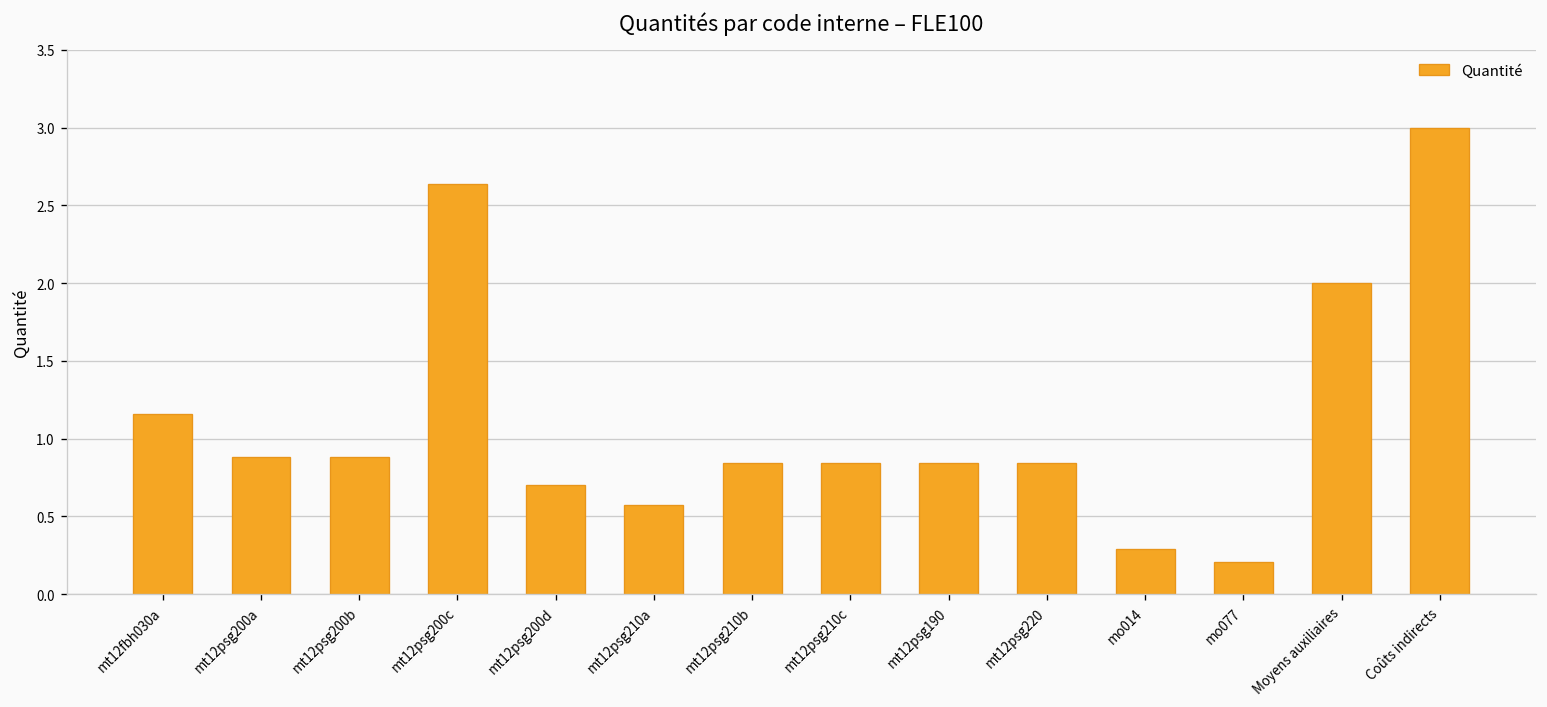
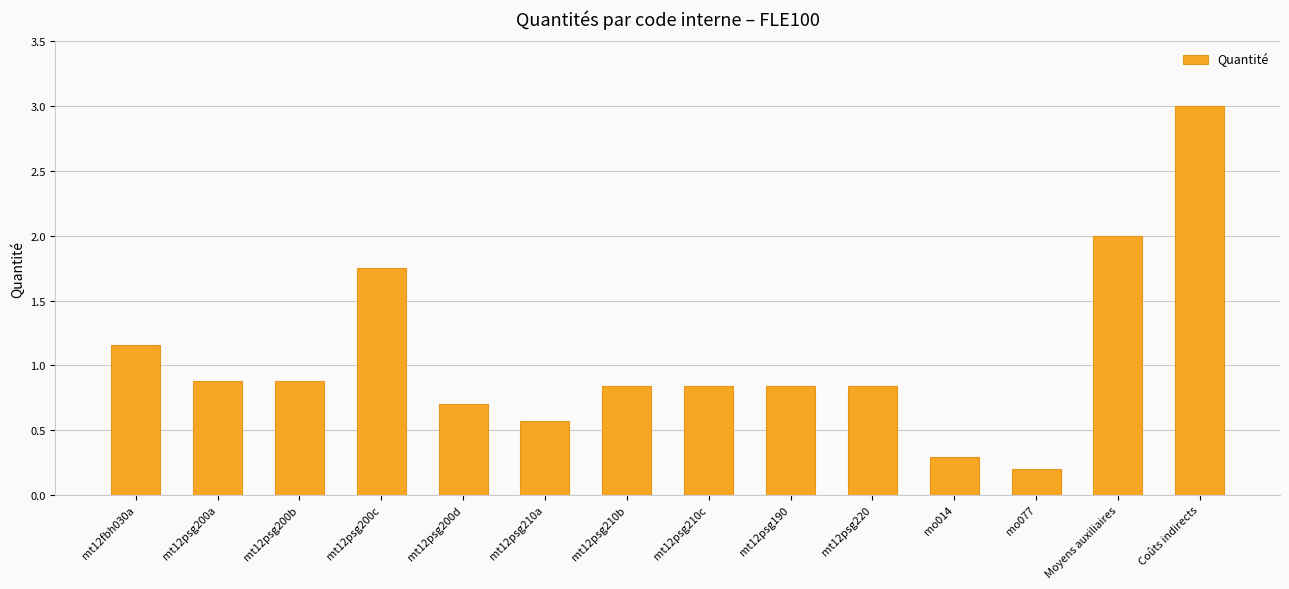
mt12psg200c: 2.63 -> 1.75
